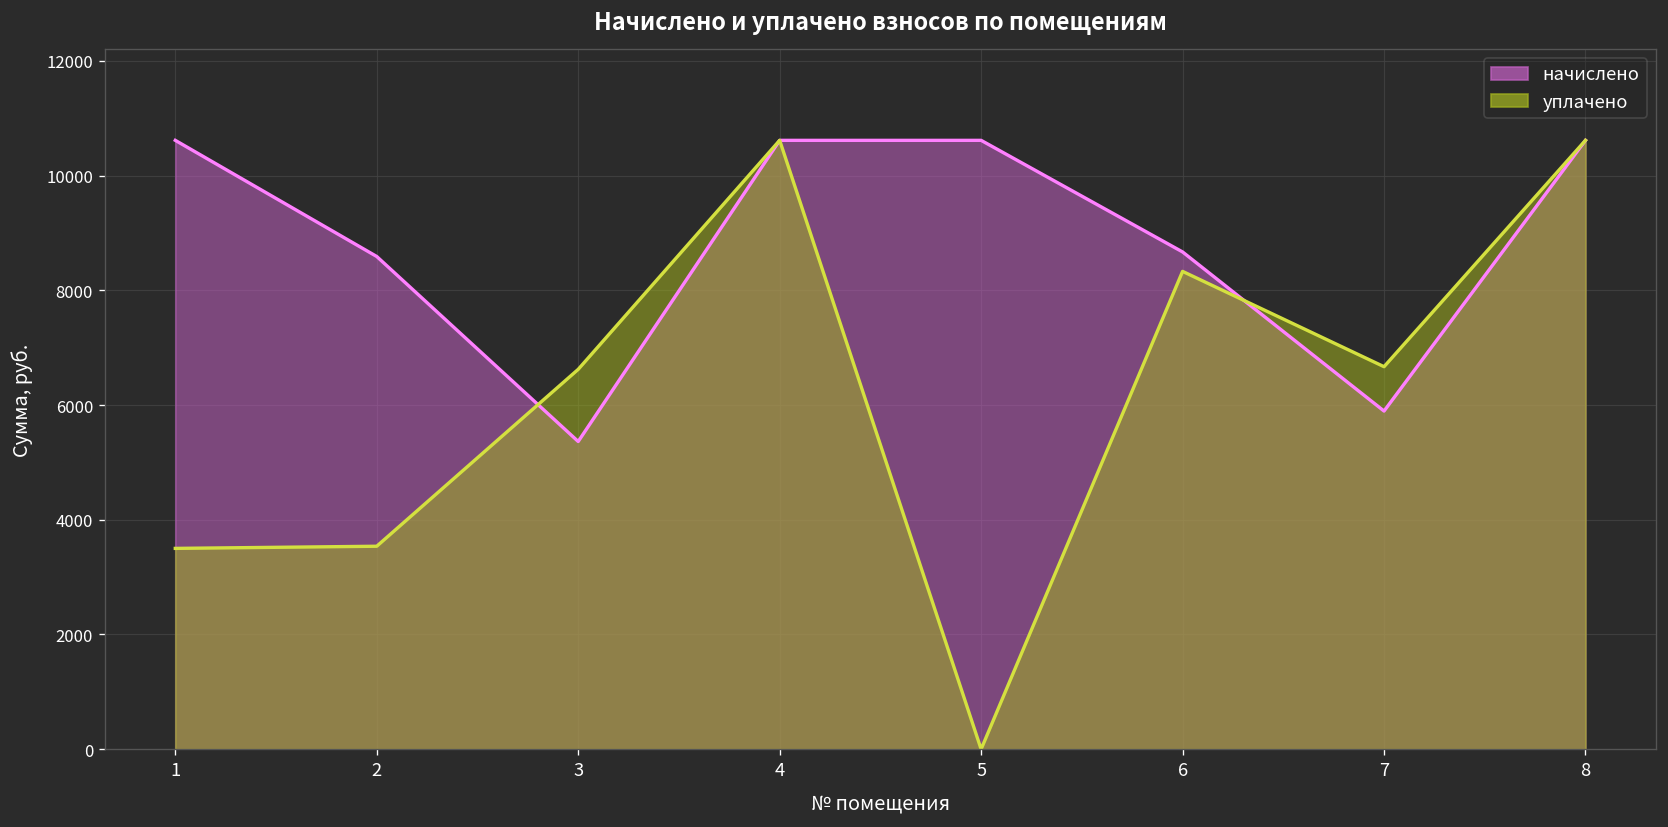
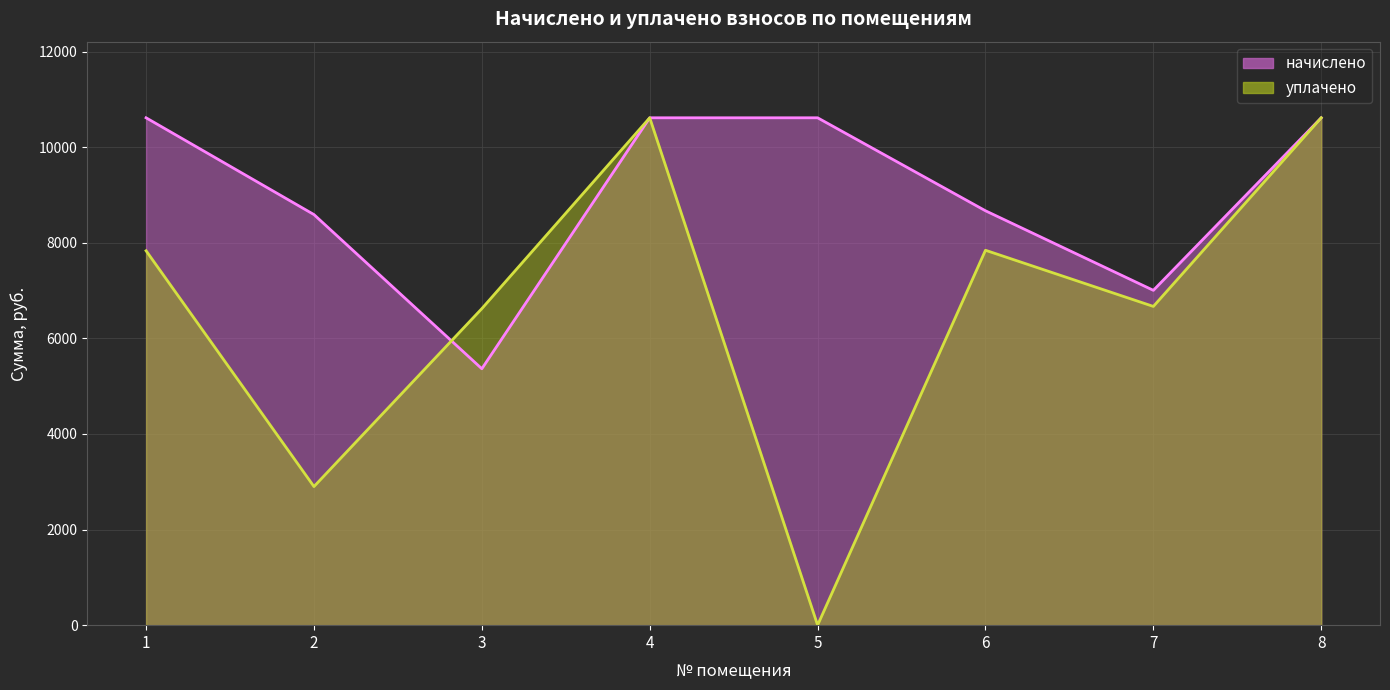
уплачено, 1: 3500 -> 7800
уплачено, 2: 3500 -> 2900
уплачено, 6: 8300 -> 7800
начислено, 7: 5900 -> 7000
